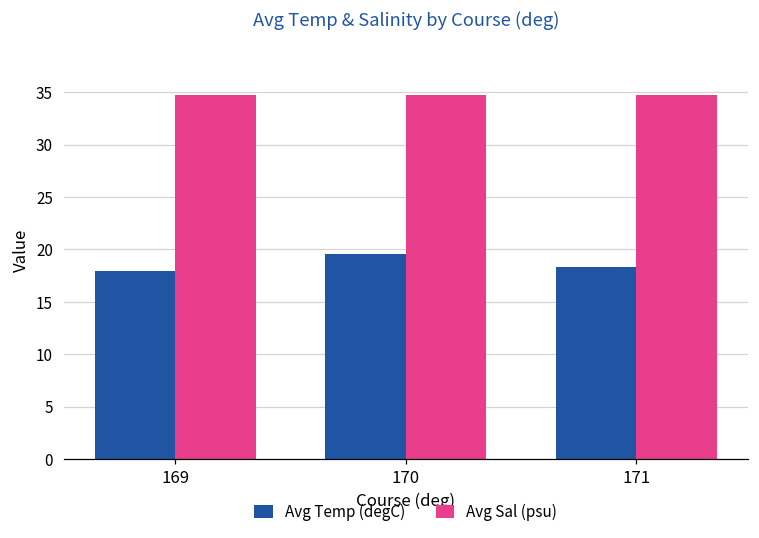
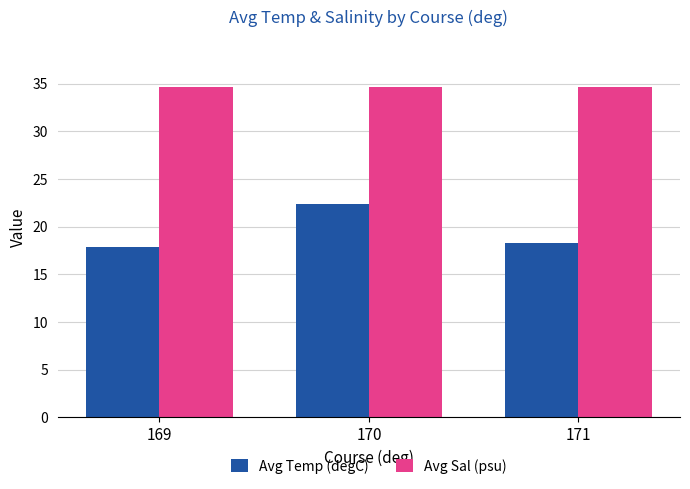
Avg Temp (degC), 170: 20 -> 22
